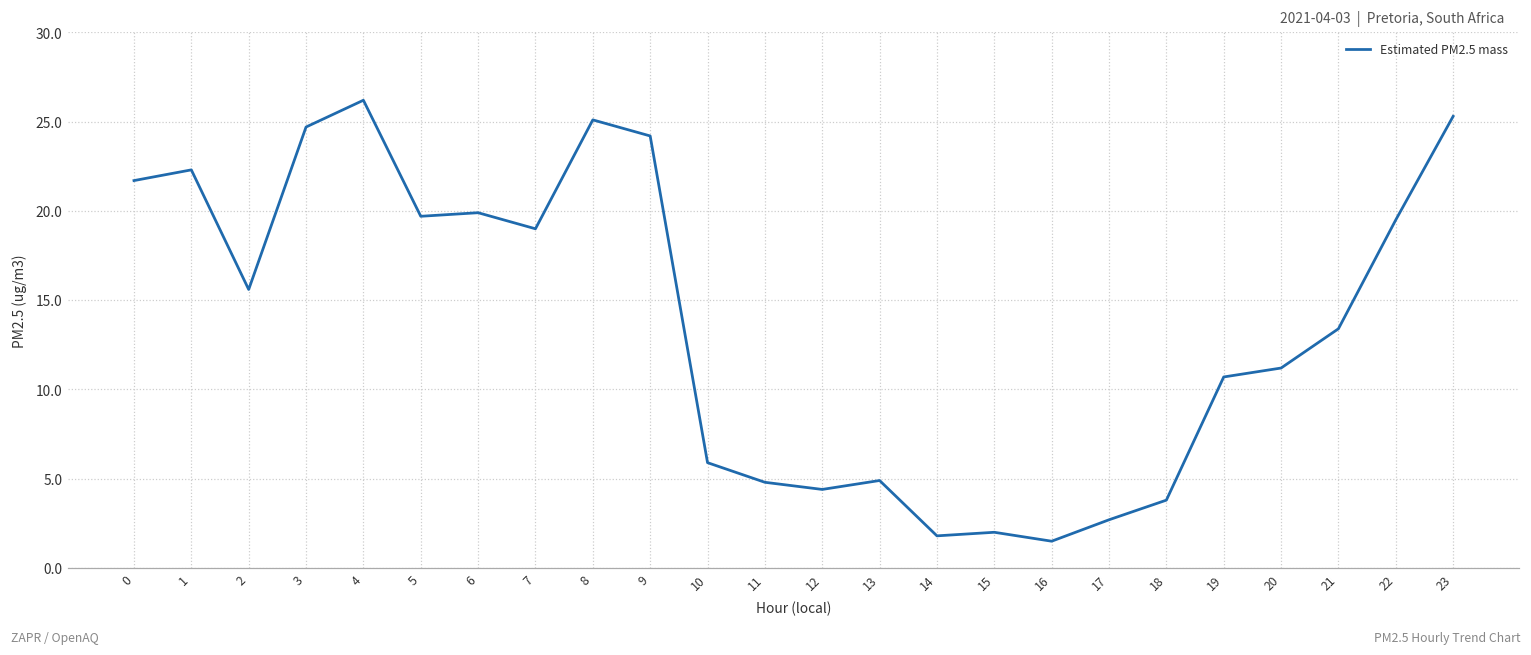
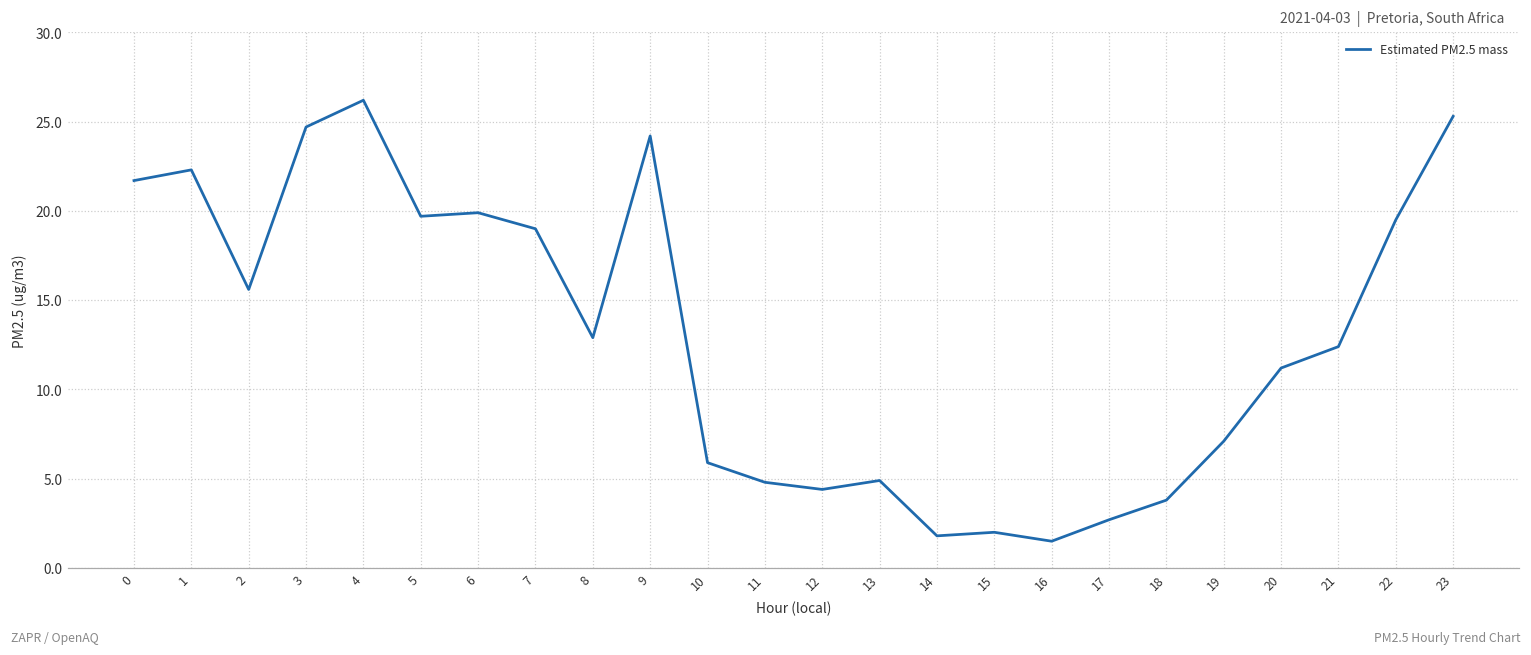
8: 25.1 -> 12.9
19: 10.7 -> 7.1
21: 13.4 -> 12.4
